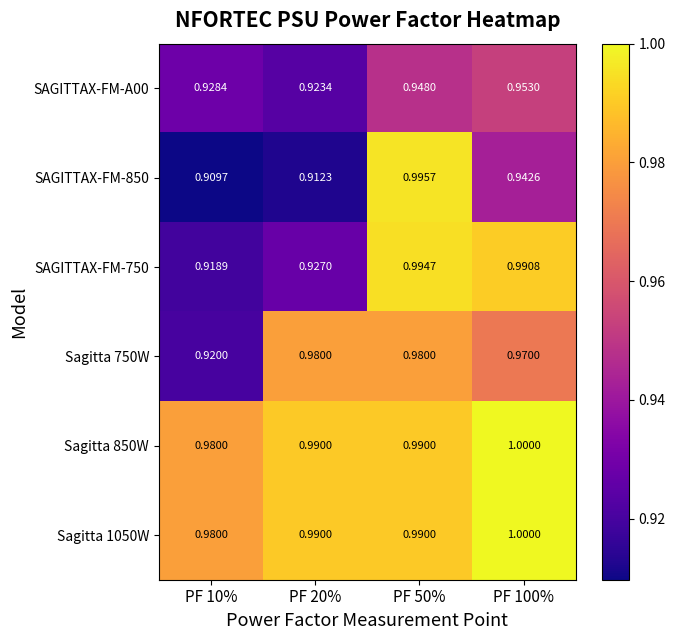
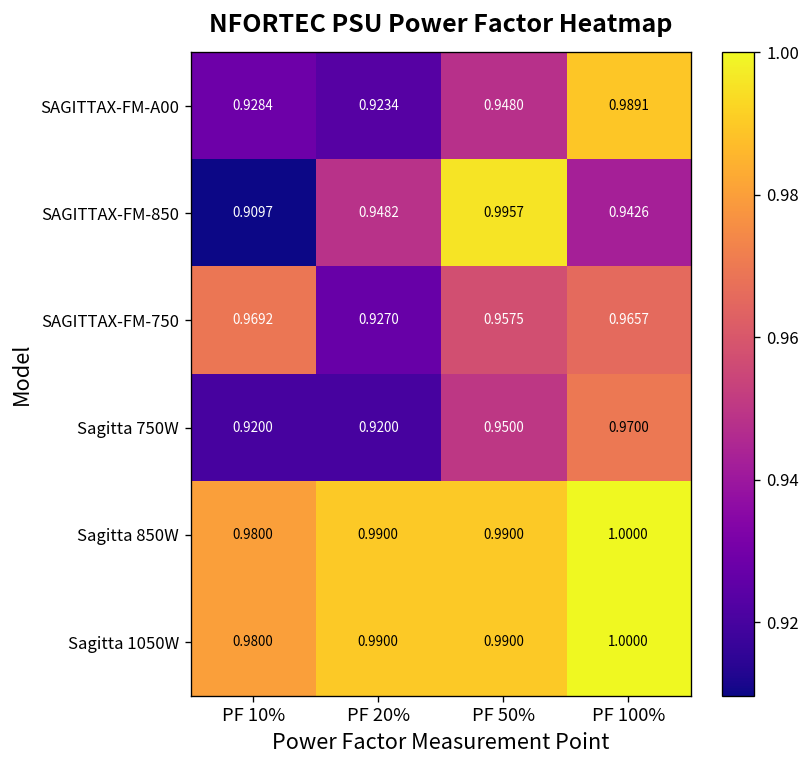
SAGITTAX-FM-A00, PF 100%: 0.9530 -> 0.9891
SAGITTAX-FM-850, PF 20%: 0.9123 -> 0.9482
SAGITTAX-FM-750, PF 10%: 0.9189 -> 0.9692
SAGITTAX-FM-750, PF 50%: 0.9947 -> 0.9575
SAGITTAX-FM-750, PF 100%: 0.9908 -> 0.9657
Sagitta 750W, PF 20%: 0.9800 -> 0.9200
Sagitta 750W, PF 50%: 0.9800 -> 0.9500
